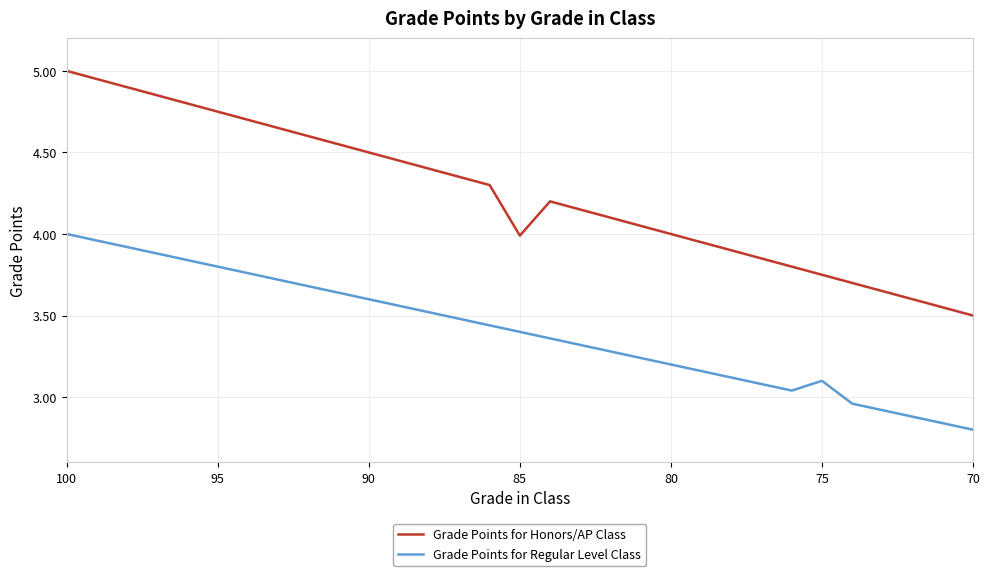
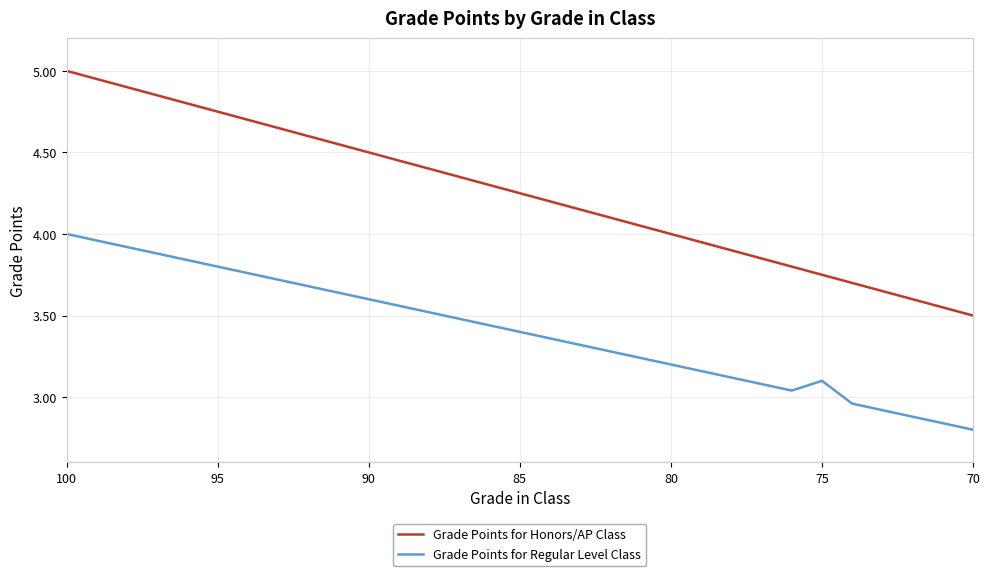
Grade Points for Honors/AP Class, 85: 3.99 -> 4.25
